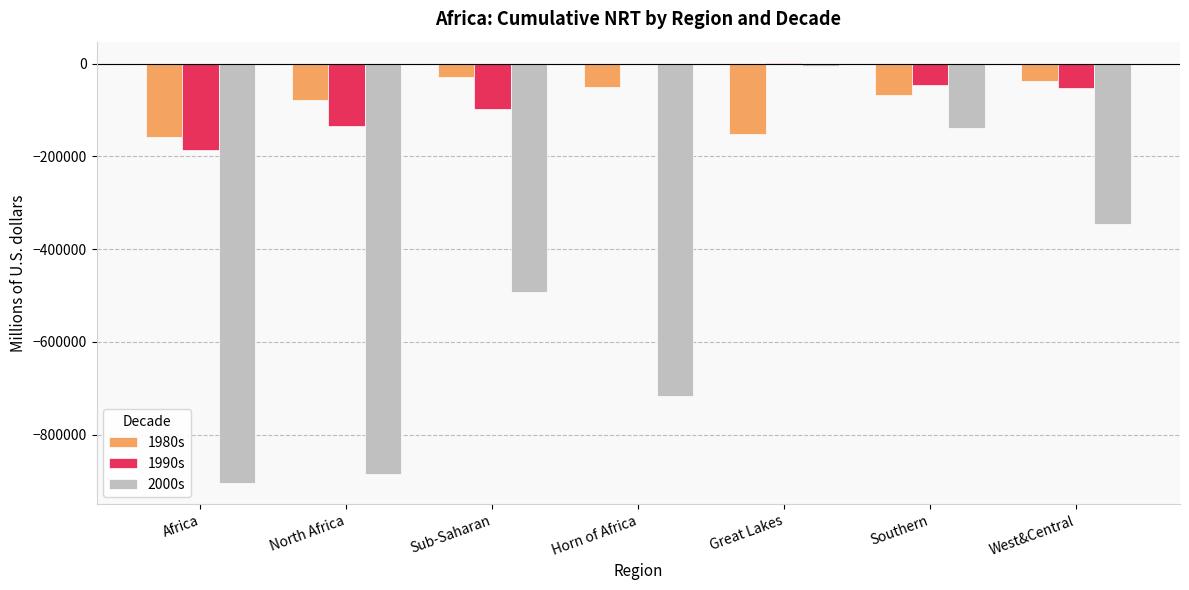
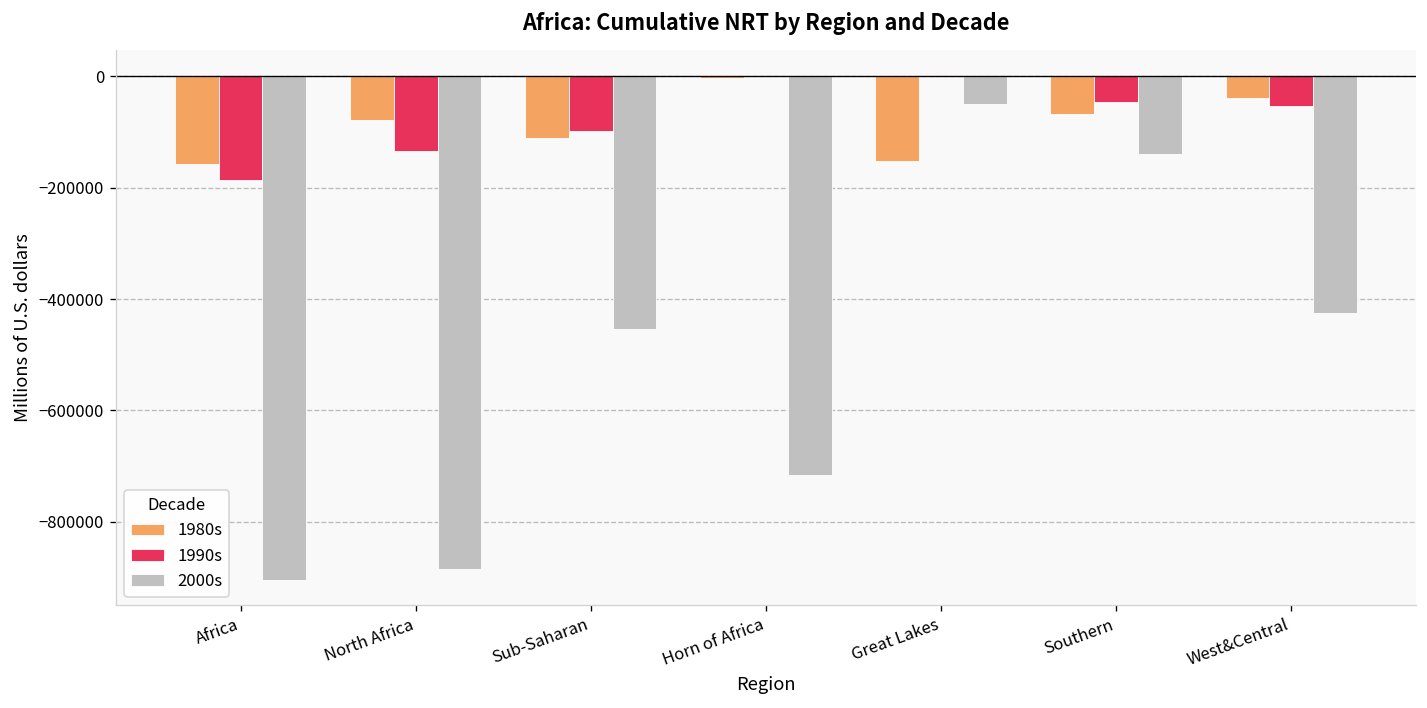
1980s, Sub-Saharan: -30000 -> -110000
2000s, Sub-Saharan: -490000 -> -450000
1980s, Horn of Africa: -50000 -> 0
2000s, Great Lakes: 0 -> -50000
2000s, West&Central: -350000 -> -420000
